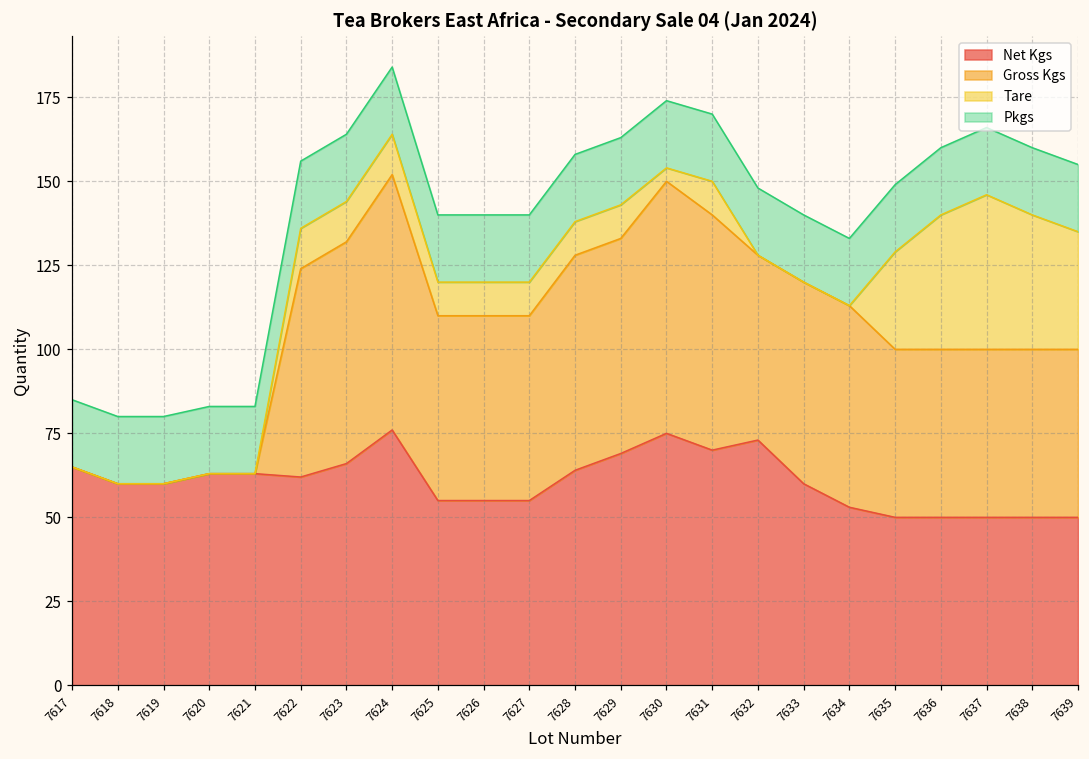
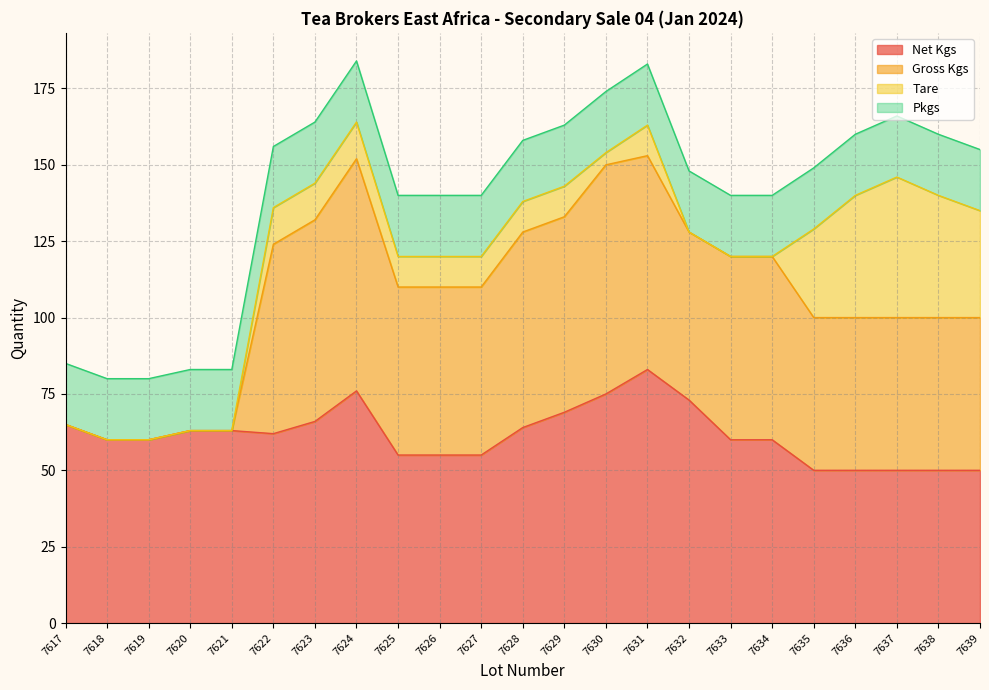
Net Kgs, 7631: 70 -> 83
Net Kgs, 7634: 53 -> 60
